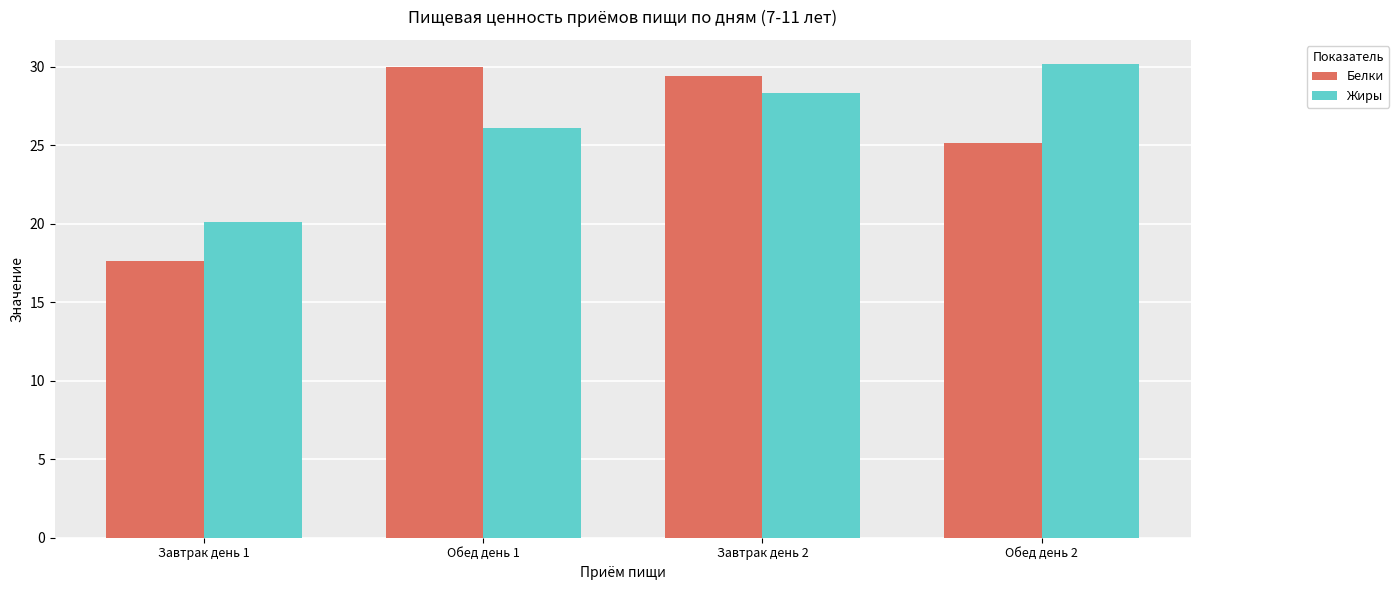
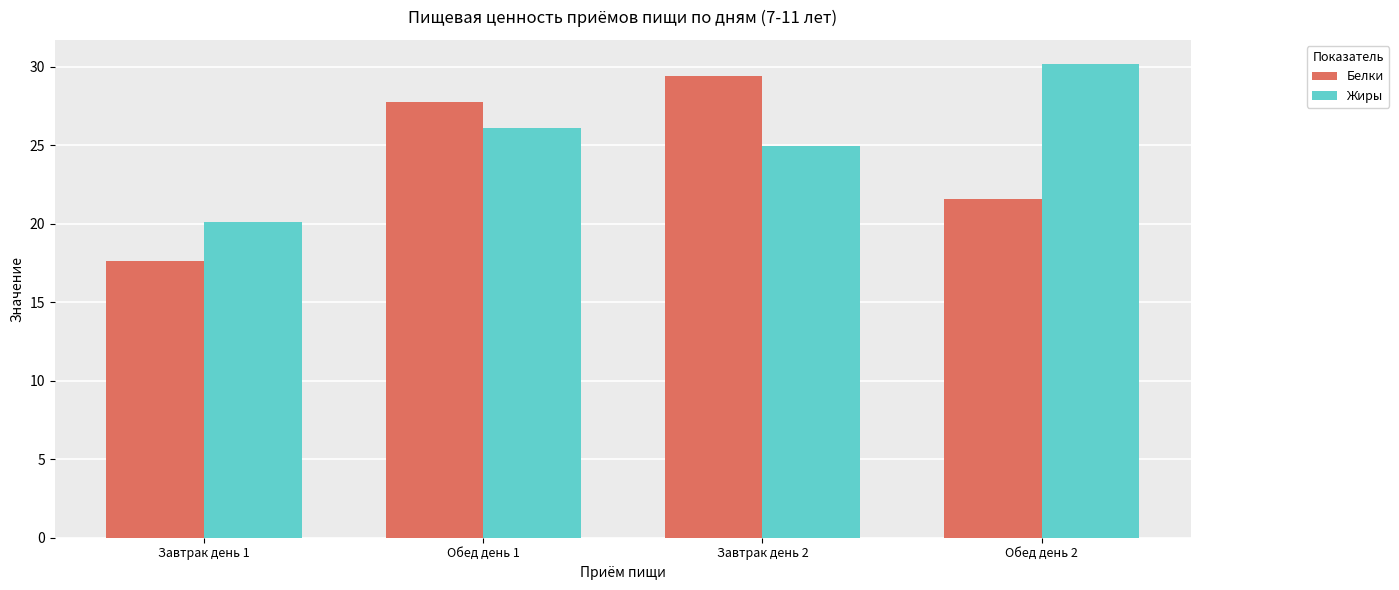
Белки, Обед день 1: 30.0 -> 27.8
Жиры, Завтрак день 2: 28.3 -> 25.0
Белки, Обед день 2: 25.1 -> 21.6
